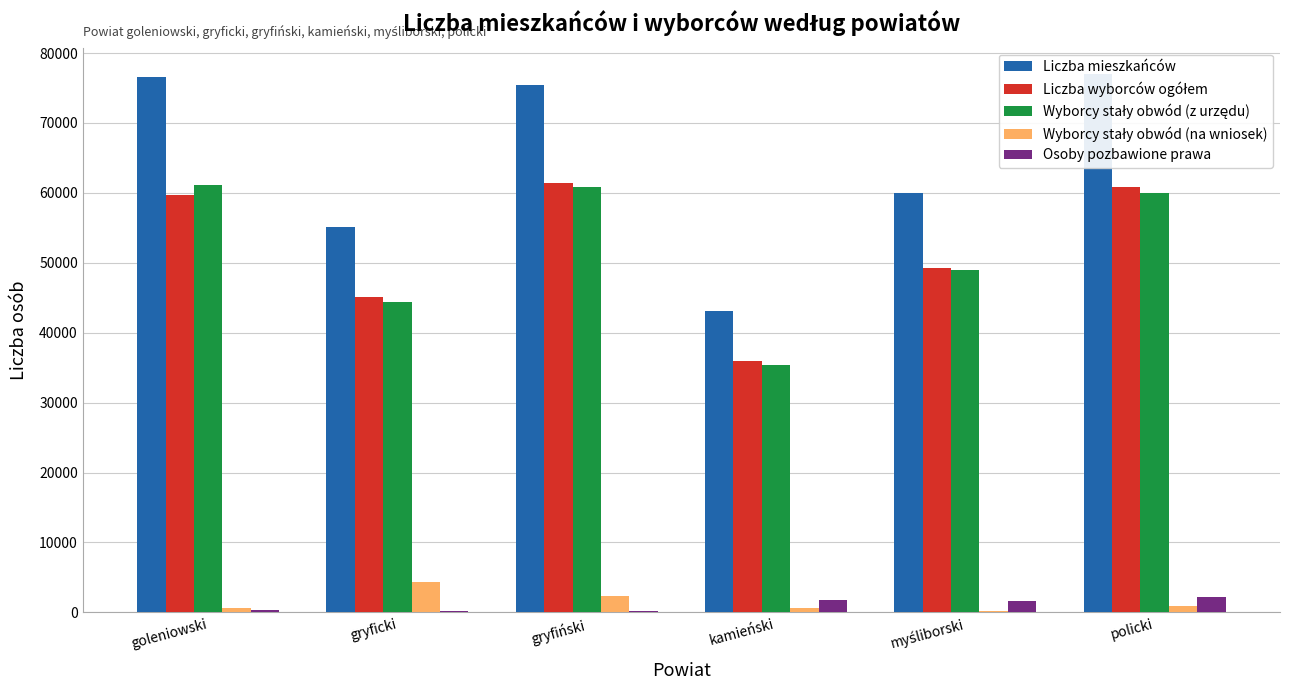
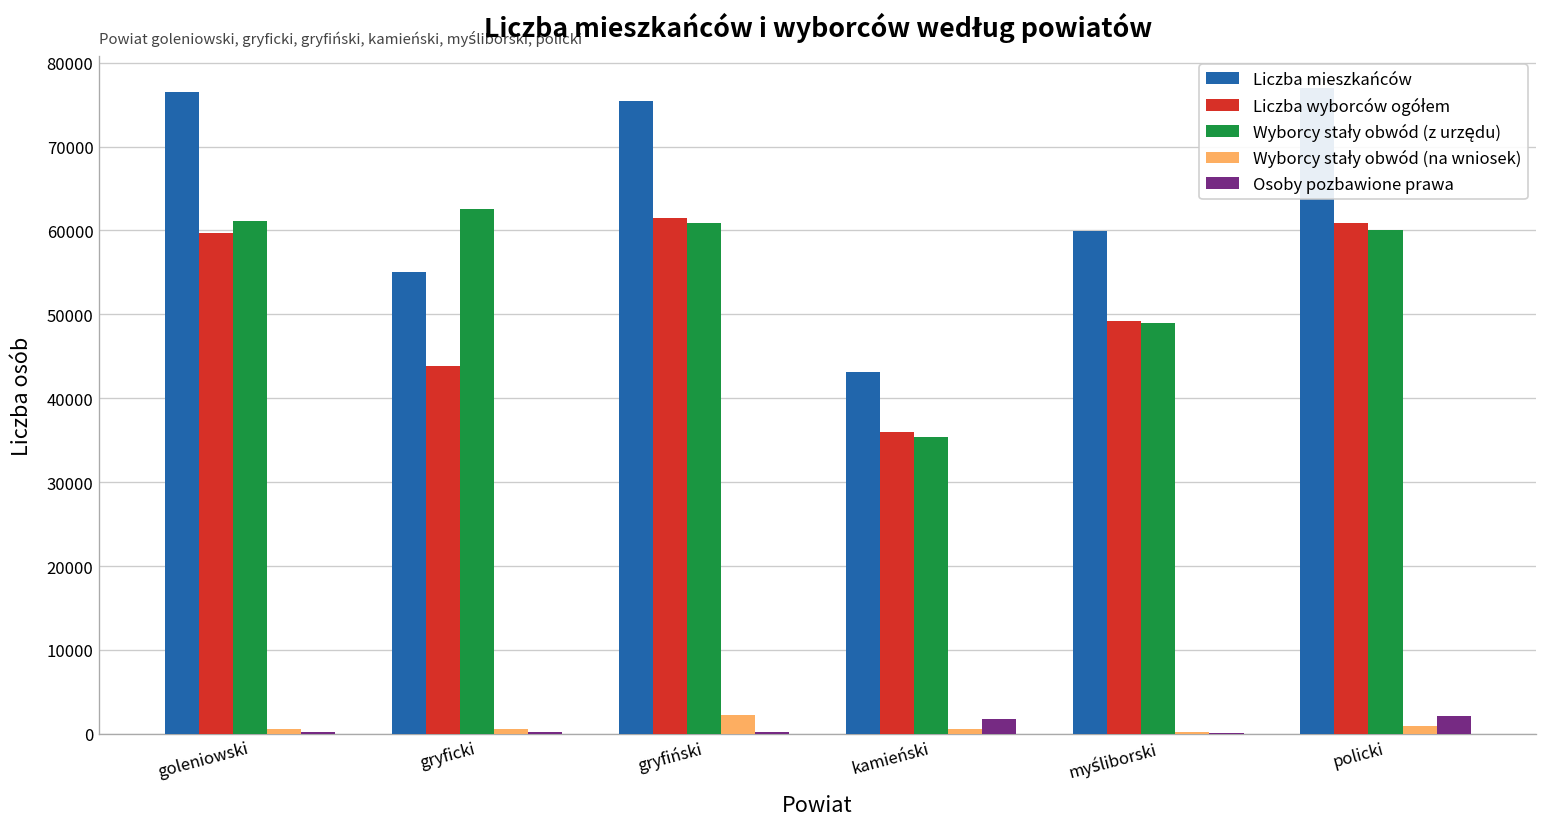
Liczba wyborców ogółem, gryficki: 45000 -> 44000
Wyborcy stały obwód (z urzędu), gryficki: 44000 -> 63000
Wyborcy stały obwód (na wniosek), gryficki: 4000 -> 1000
Osoby pozbawione prawa, myśliborski: 2000 -> 0
